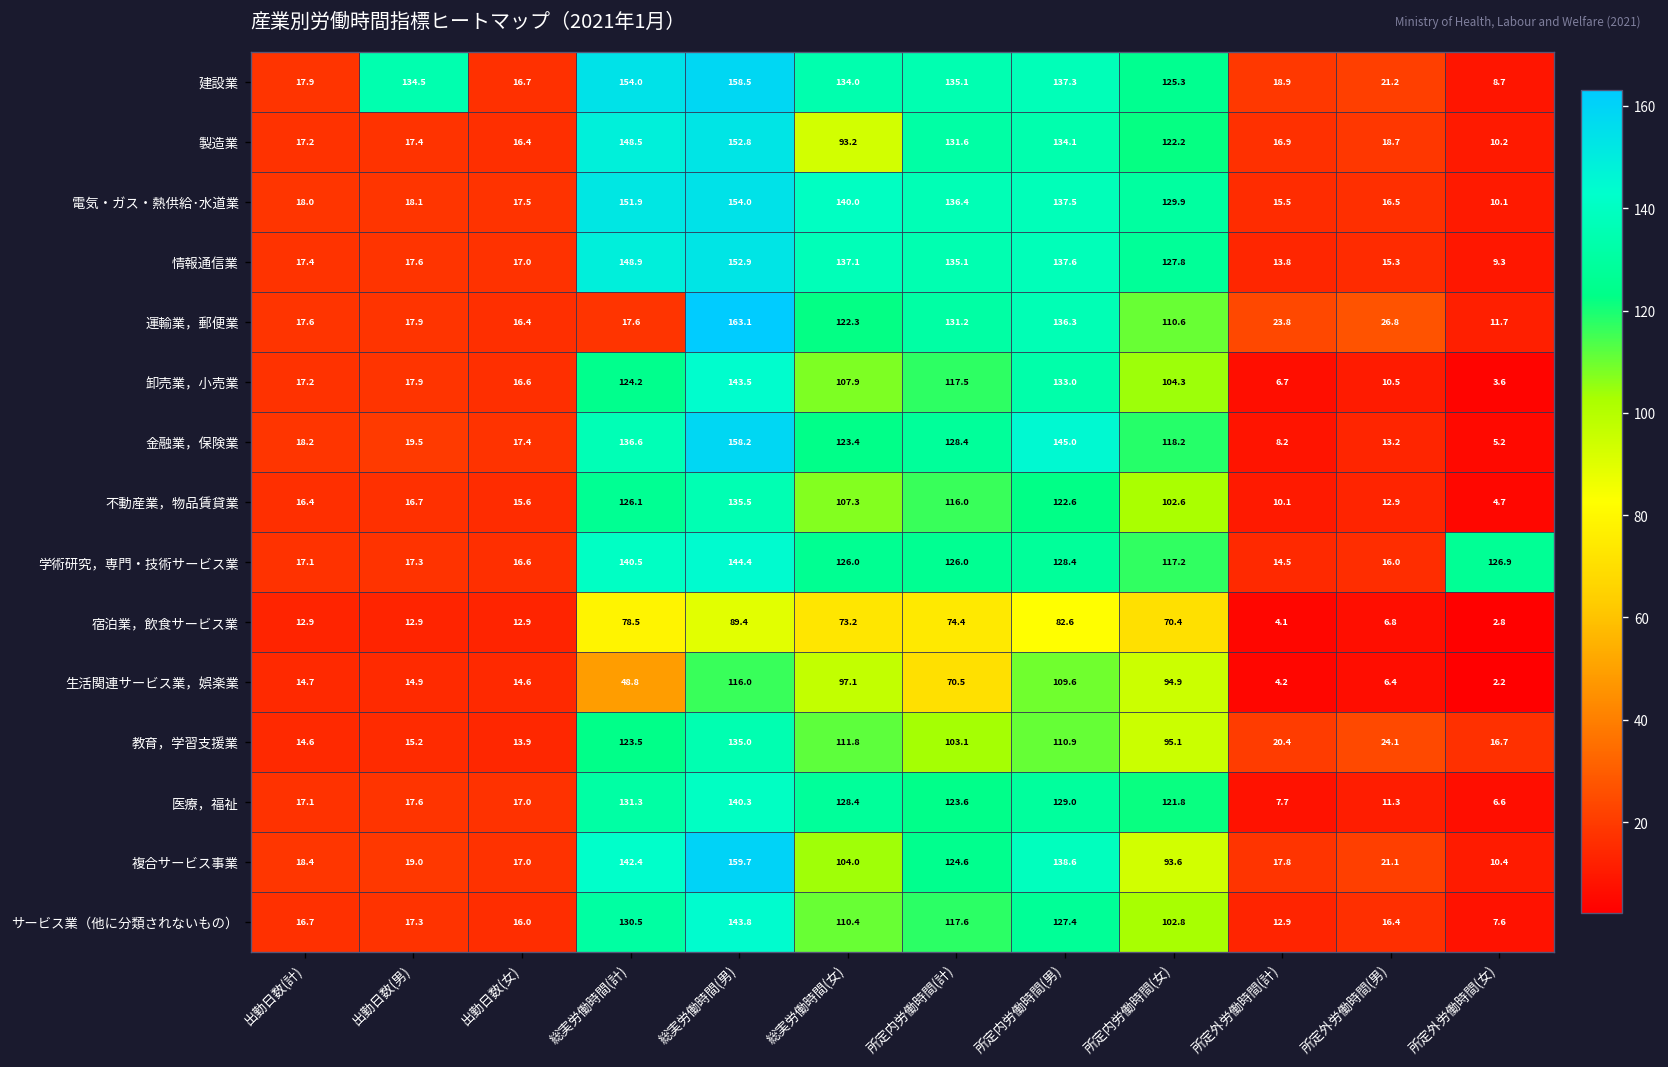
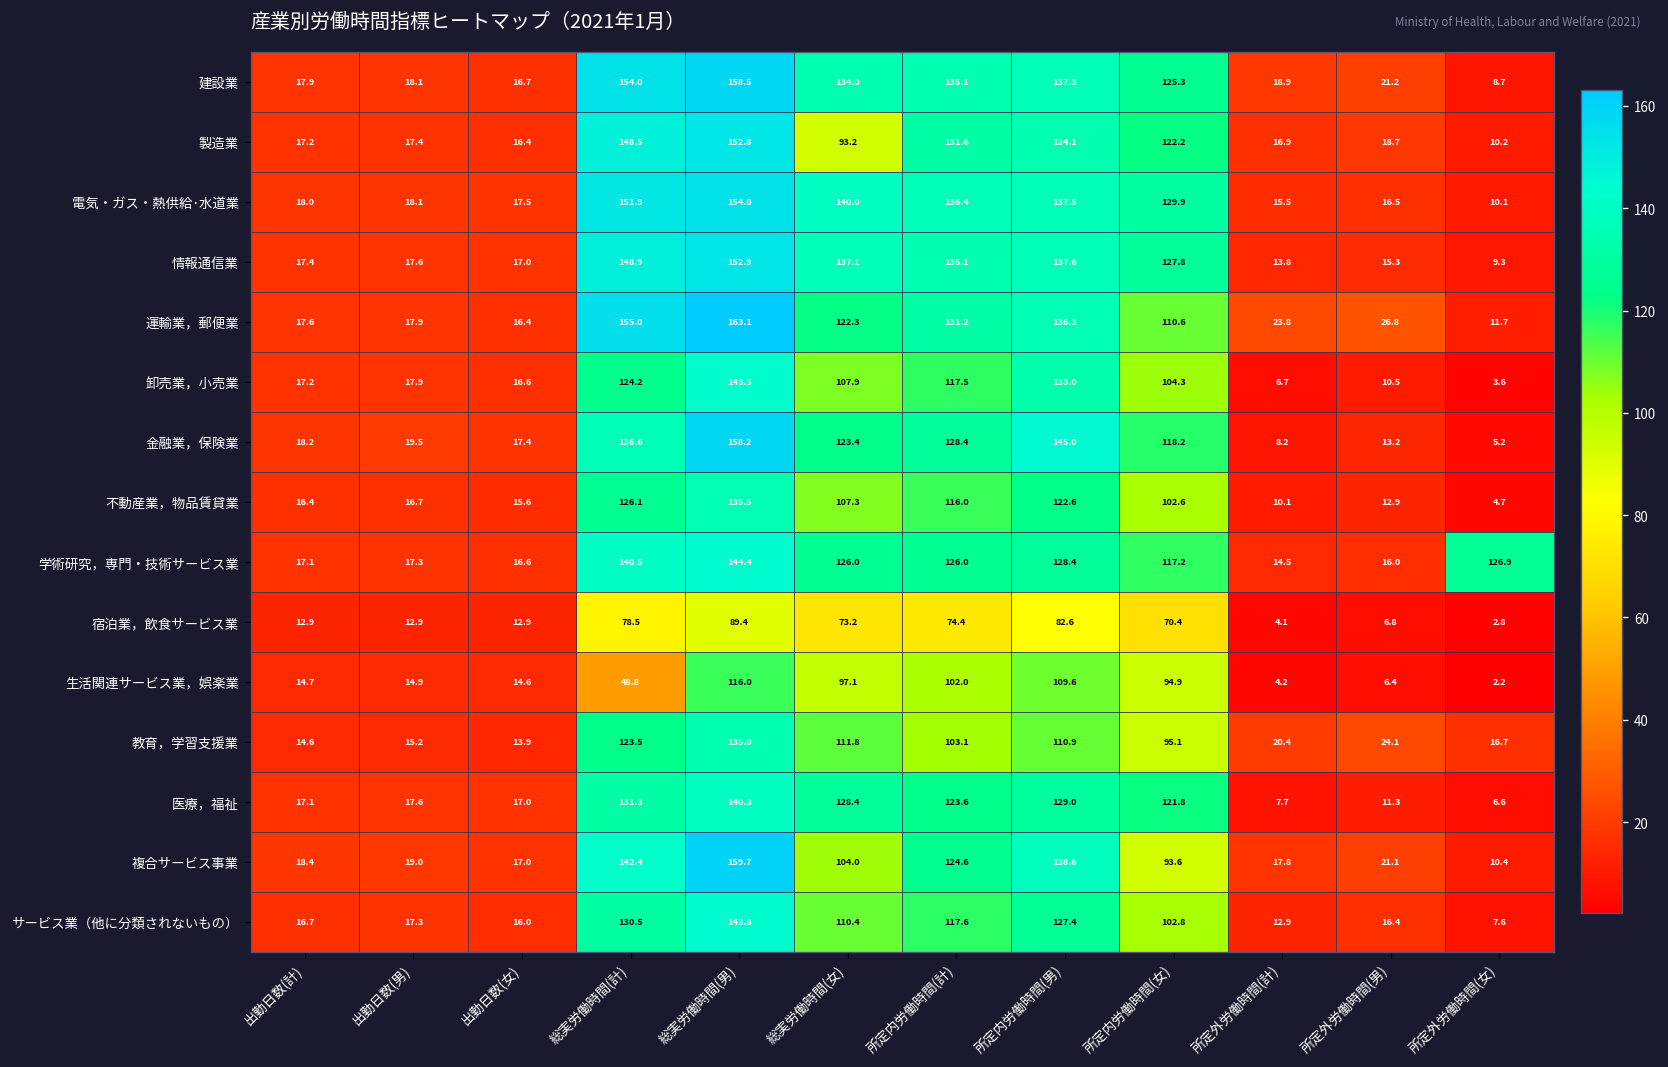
建設業, 出勤日数(男): 134.5 -> 18.1
運輸業，郵便業, 総実労働時間(計): 17.6 -> 155.0
生活関連サービス業，娯楽業, 所定内労働時間(計): 70.5 -> 102.0
